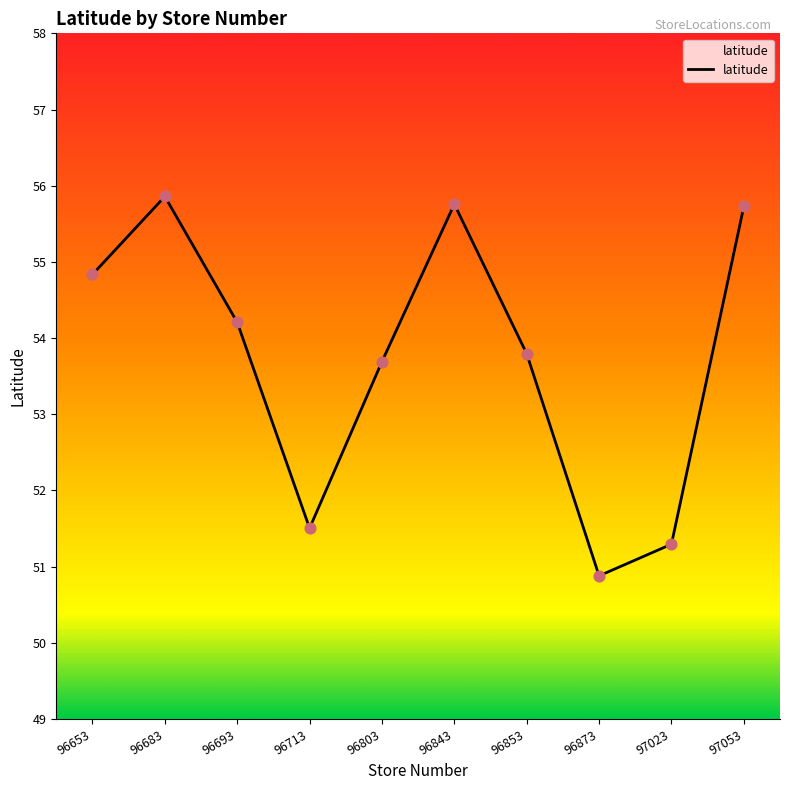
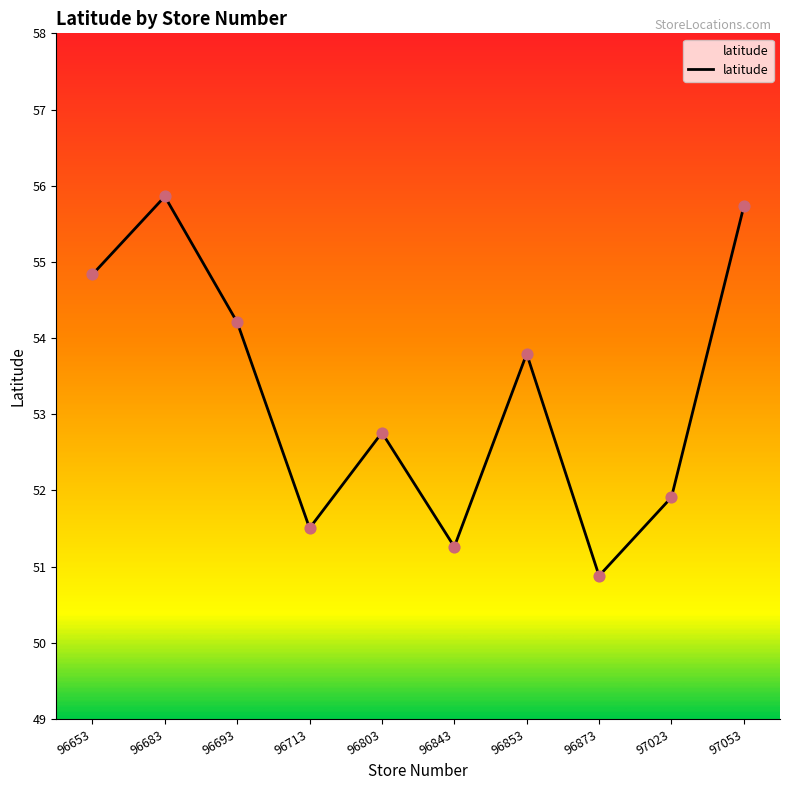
96803: 53.7 -> 52.8
96843: 55.8 -> 51.3
97023: 51.3 -> 51.9
